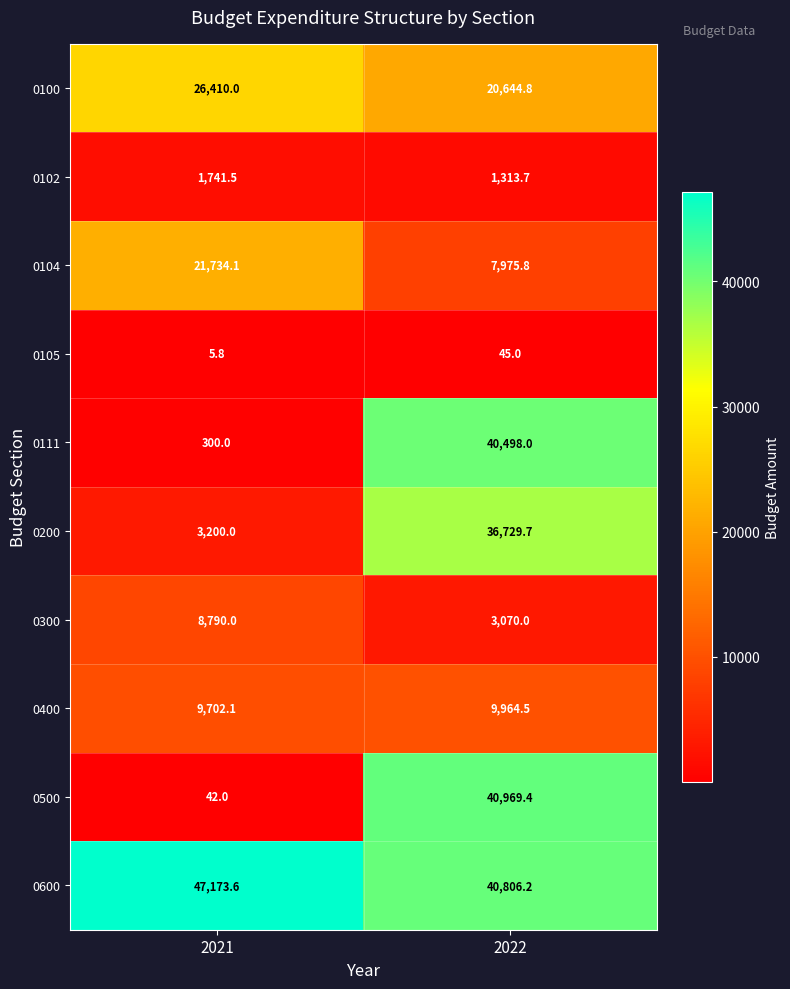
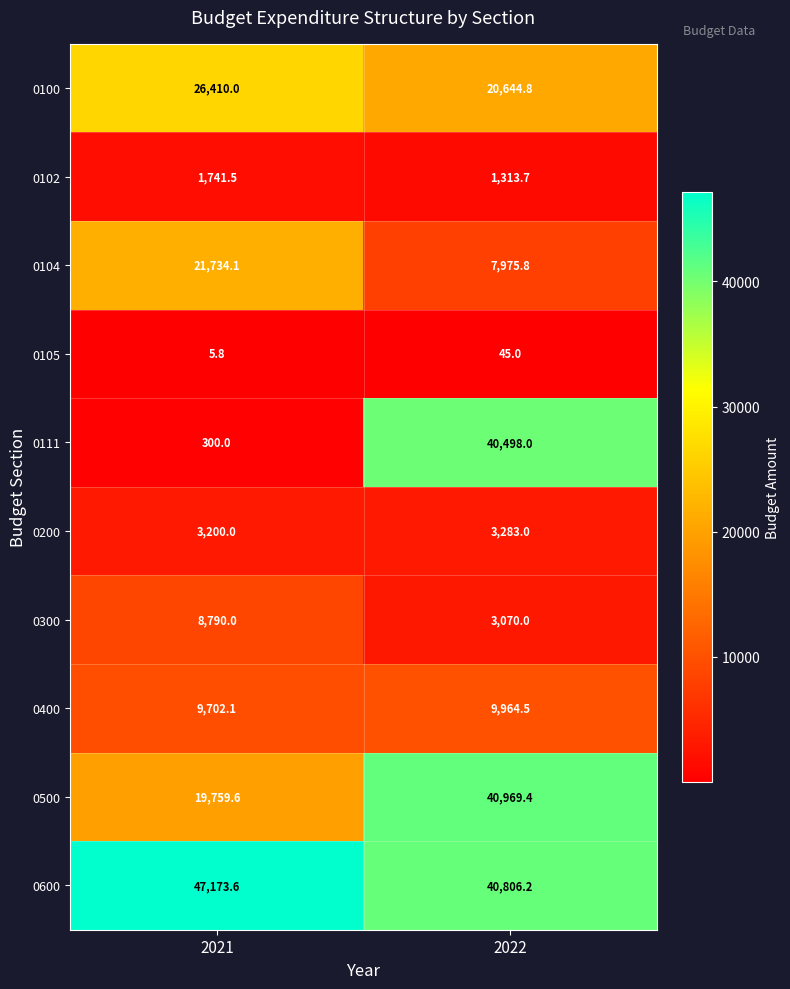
0200, 2022: 36,729.7 -> 3,283.0
0500, 2021: 42.0 -> 19,759.6
